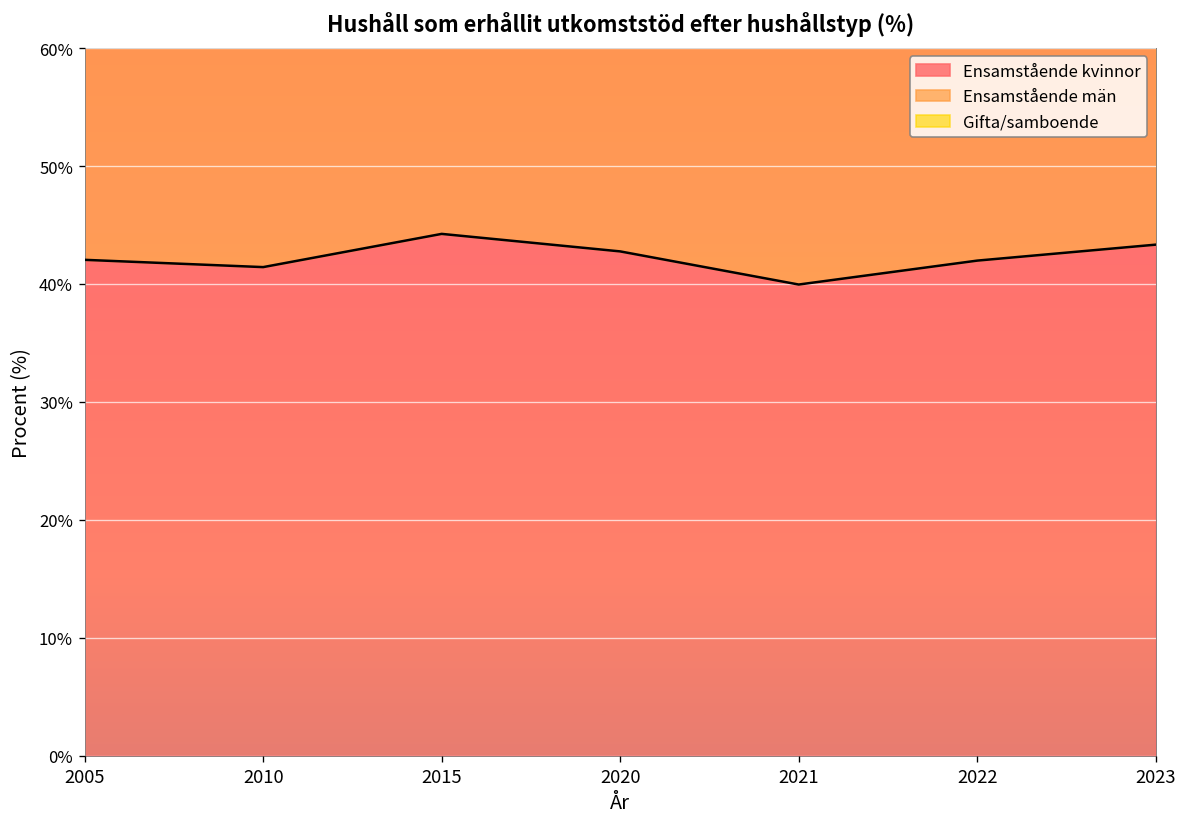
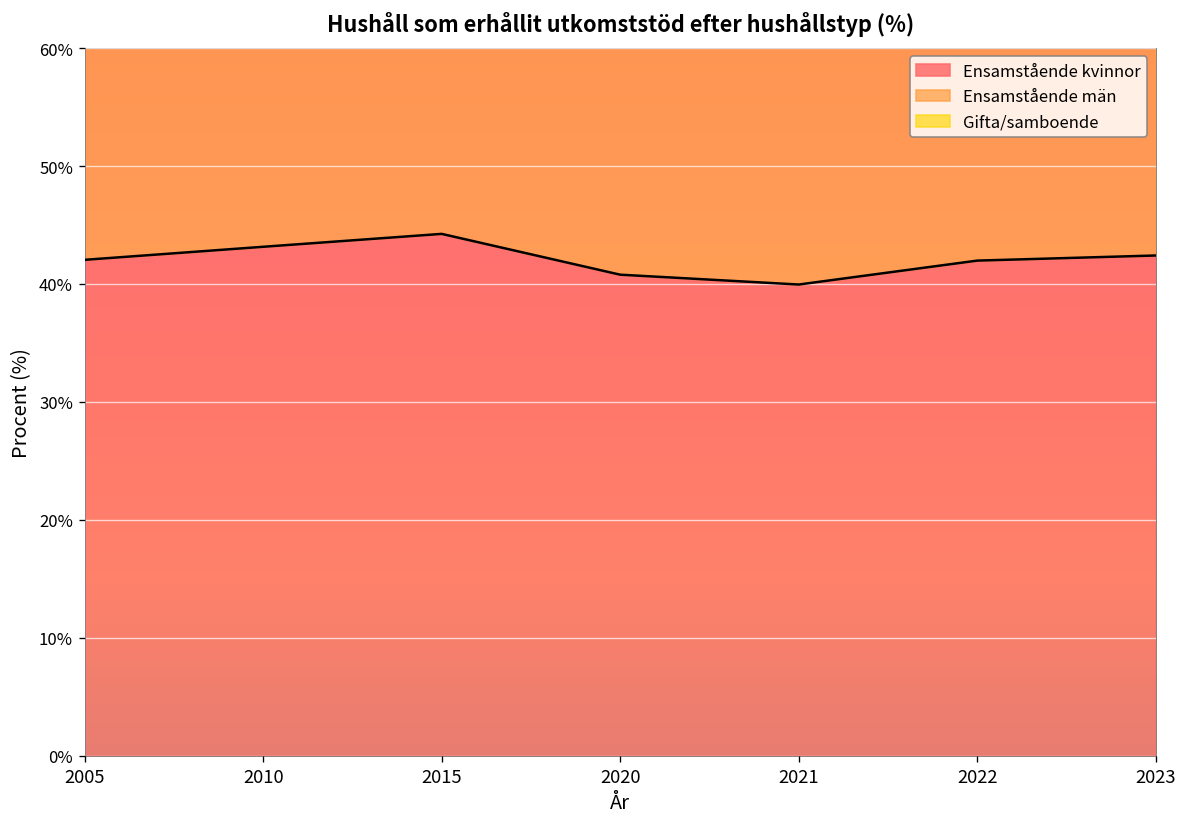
Ensamstående kvinnor, 2010: 41% -> 43%
Ensamstående kvinnor, 2020: 43% -> 41%
Ensamstående kvinnor, 2023: 43% -> 42%
